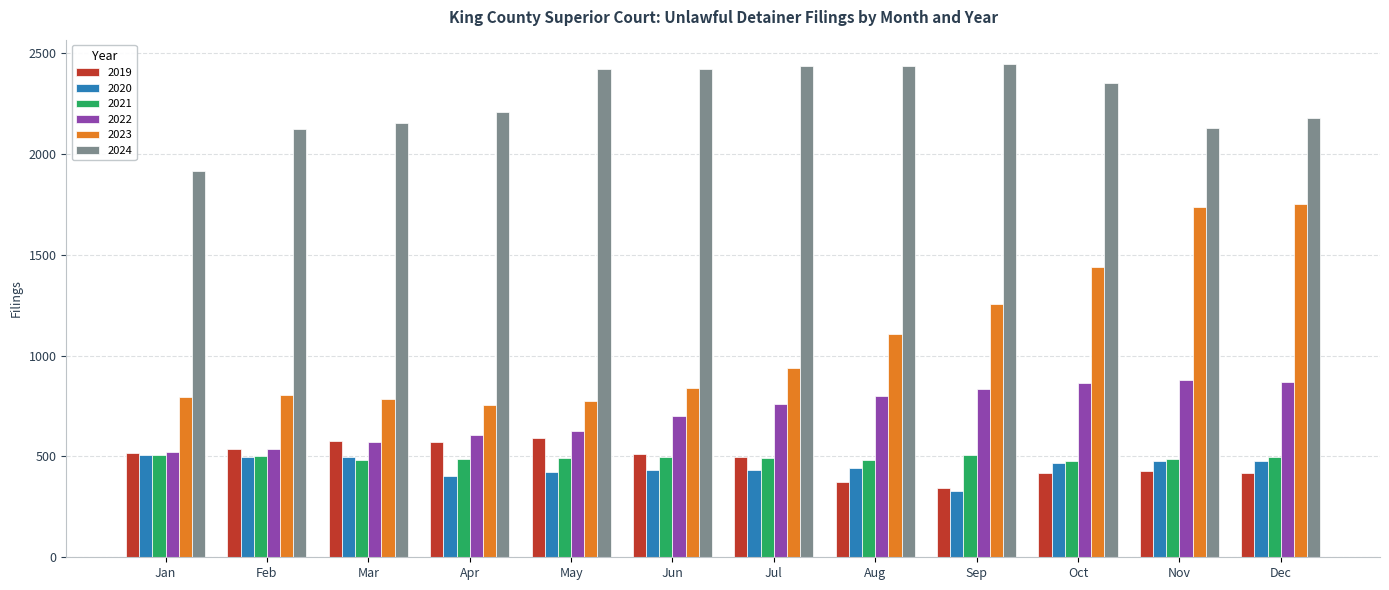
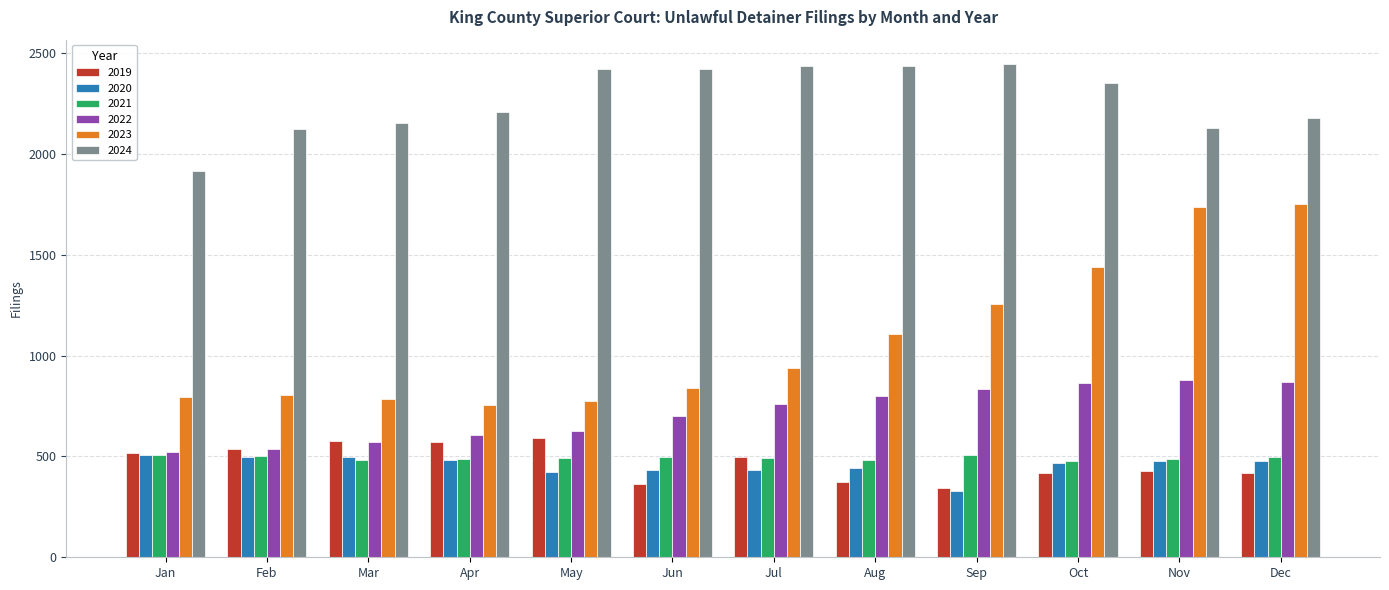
2020, Apr: 410 -> 480
2019, Jun: 510 -> 360
